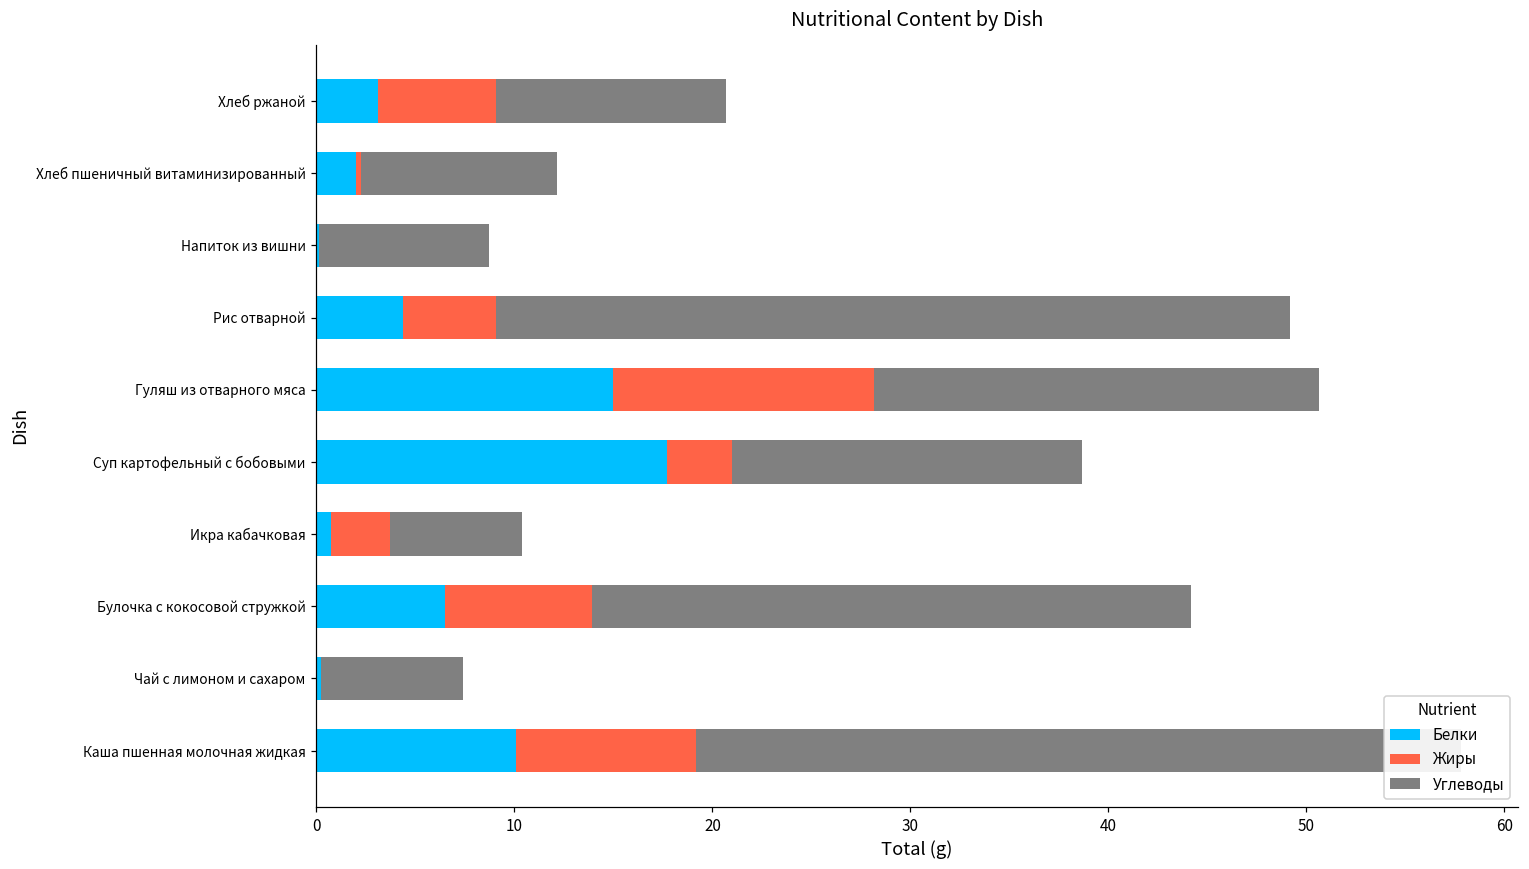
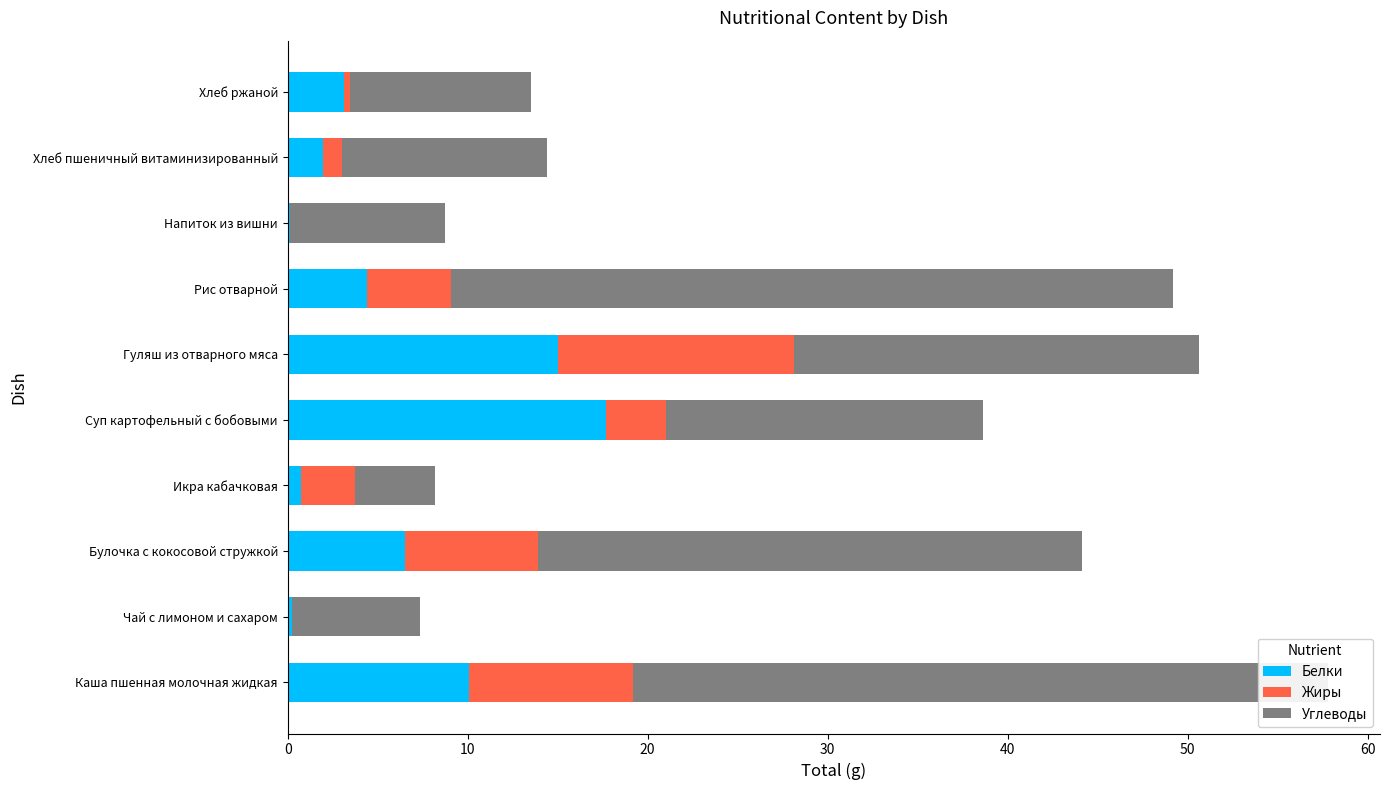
Жиры, Хлеб ржаной: 6.0 -> 0.4
Углеводы, Хлеб ржаной: 11.6 -> 10.0
Жиры, Хлеб пшеничный витаминизированный: 0.3 -> 1.0
Углеводы, Хлеб пшеничный витаминизированный: 9.9 -> 11.4
Углеводы, Икра кабачковая: 6.6 -> 4.4
